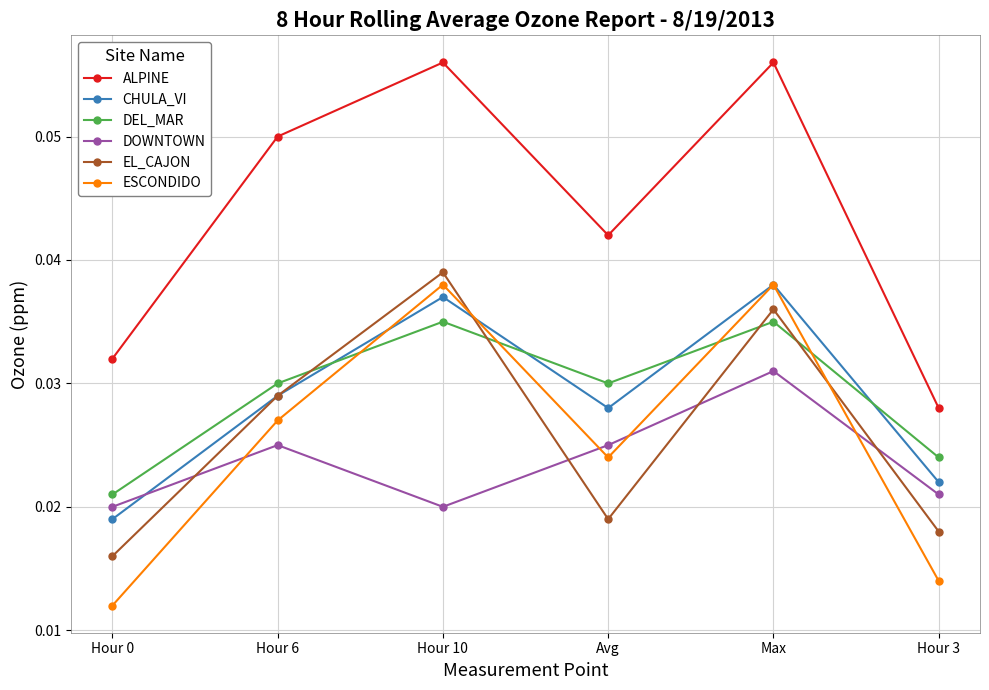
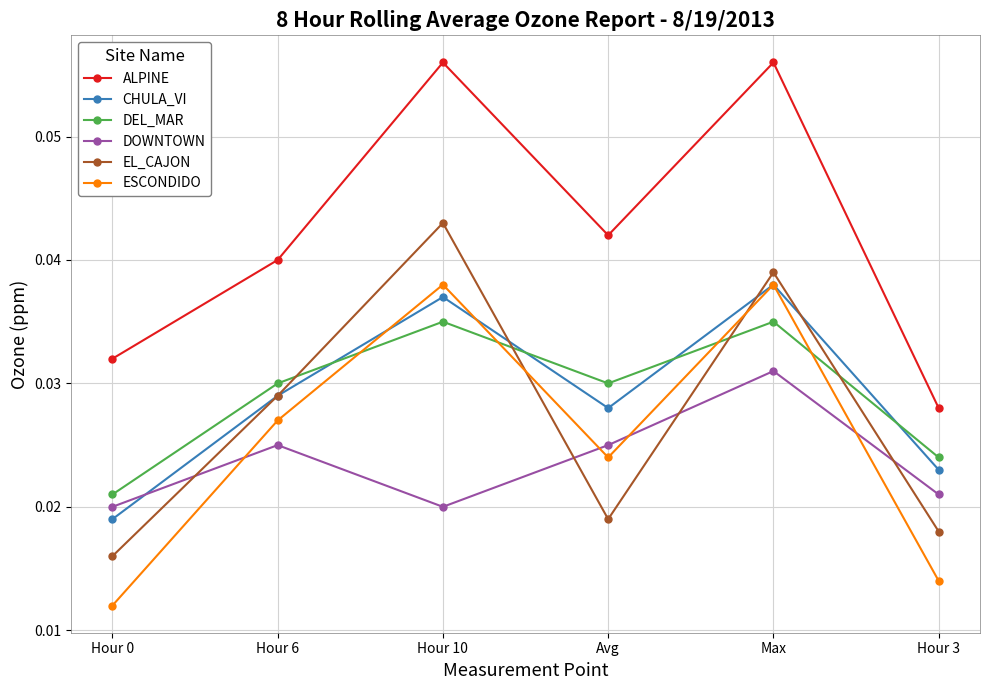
ALPINE, Hour 6: 0.05 -> 0.04
EL_CAJON, Hour 10: 0.039 -> 0.043
EL_CAJON, Max: 0.036 -> 0.039
CHULA_VI, Hour 3: 0.022 -> 0.023
